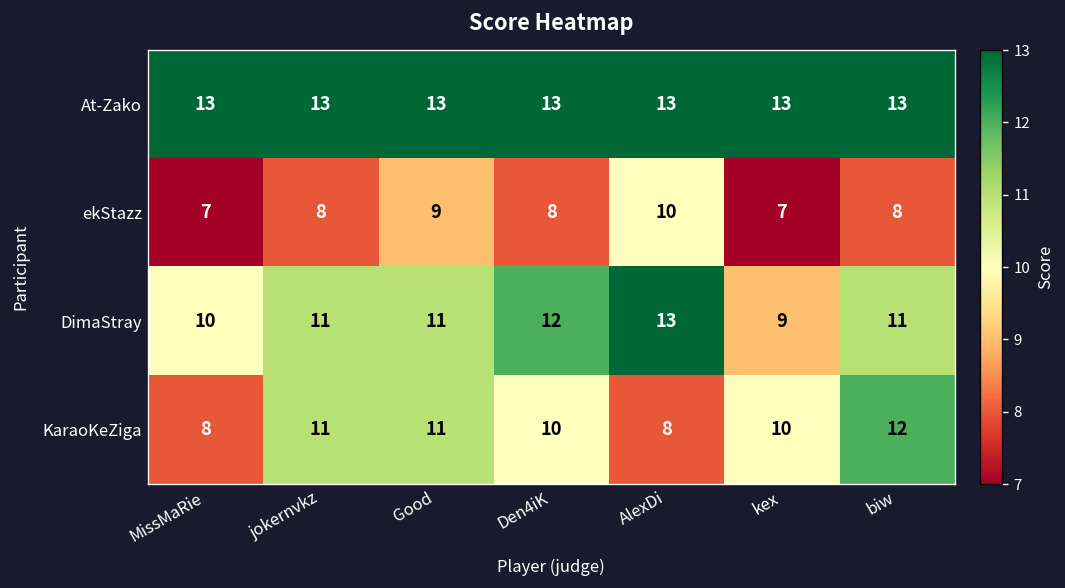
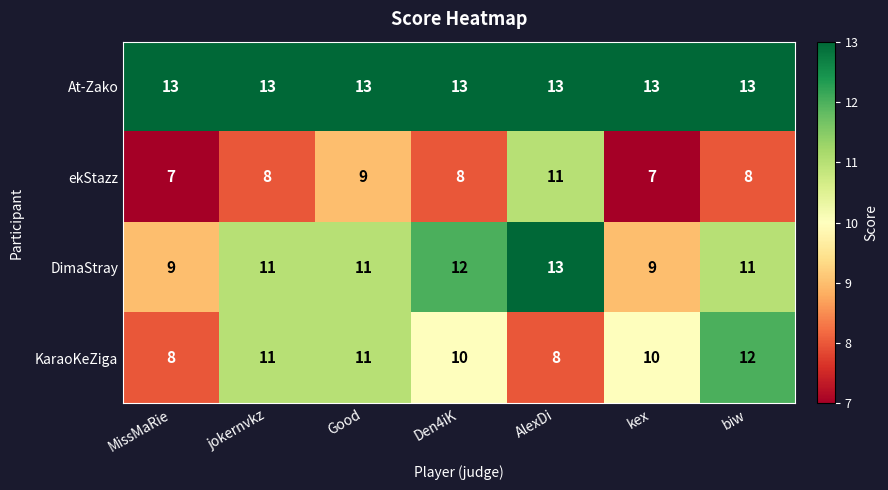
ekStazz, AlexDi: 10 -> 11
DimaStray, MissMaRie: 10 -> 9
